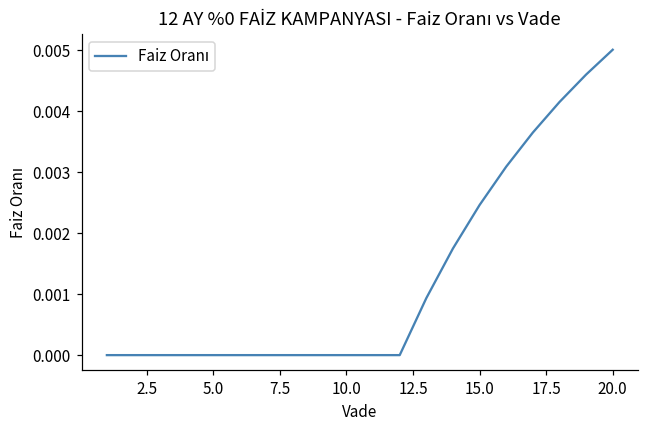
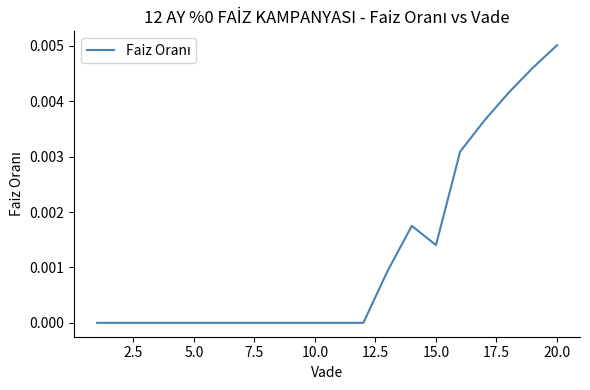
15.0: 0.0025 -> 0.0014
